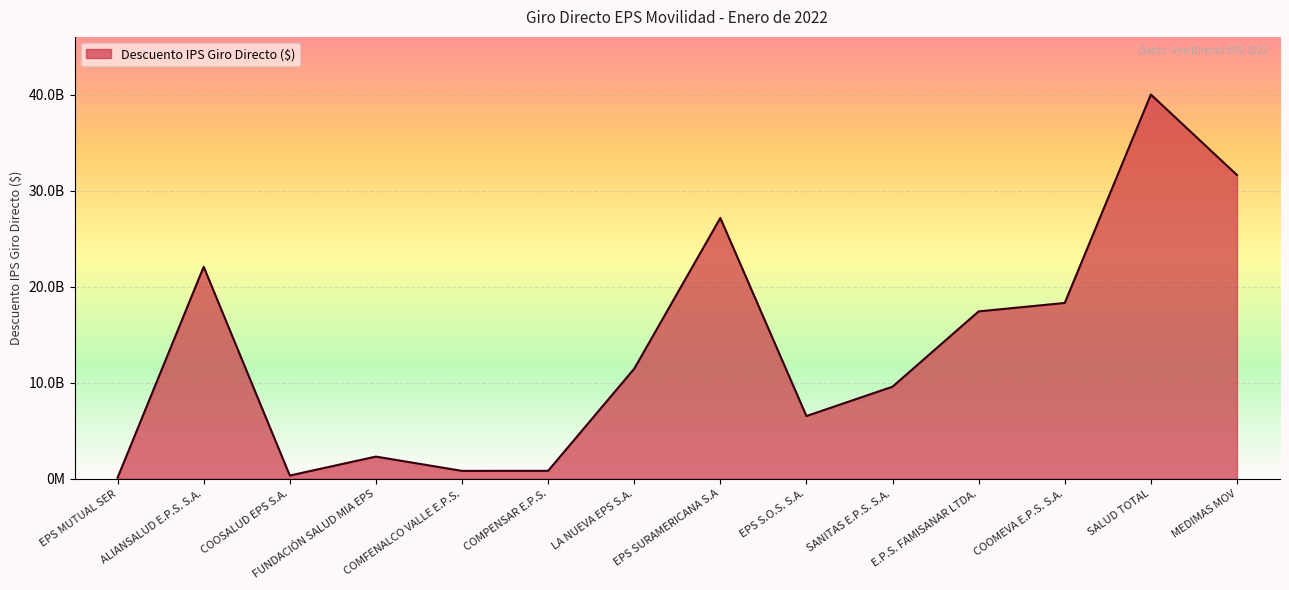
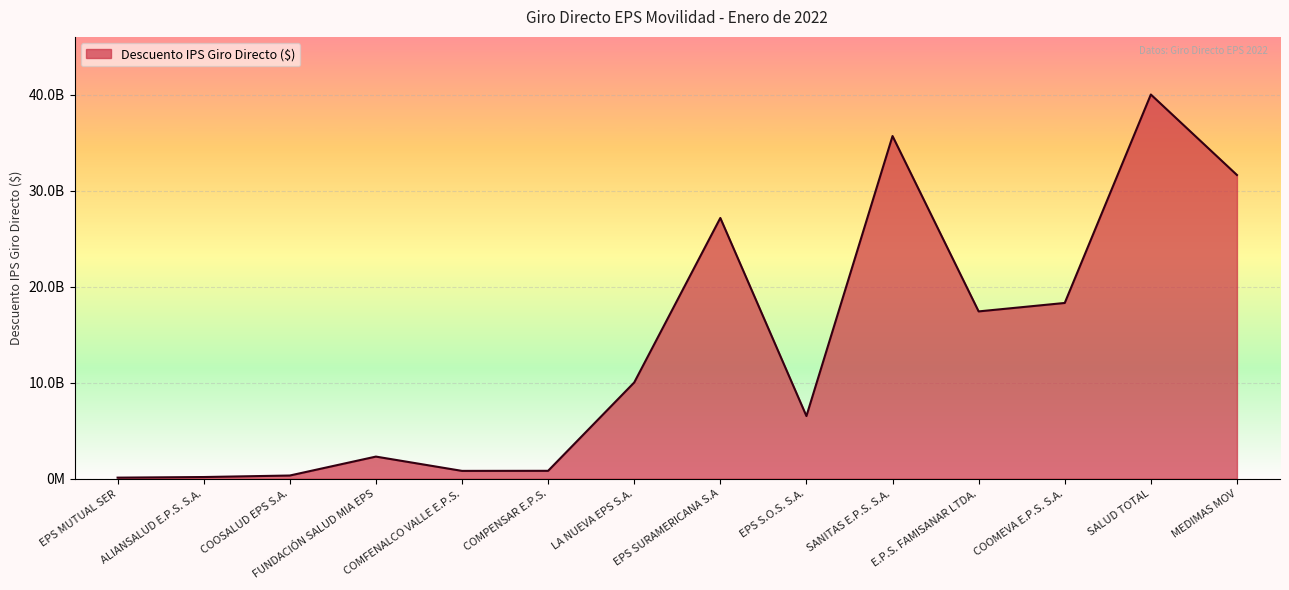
ALIANSALUD E.P.S. S.A.: 22000000000 -> 0
LA NUEVA EPS S.A.: 11000000000 -> 10000000000
SANITAS E.P.S. S.A.: 10000000000 -> 36000000000
